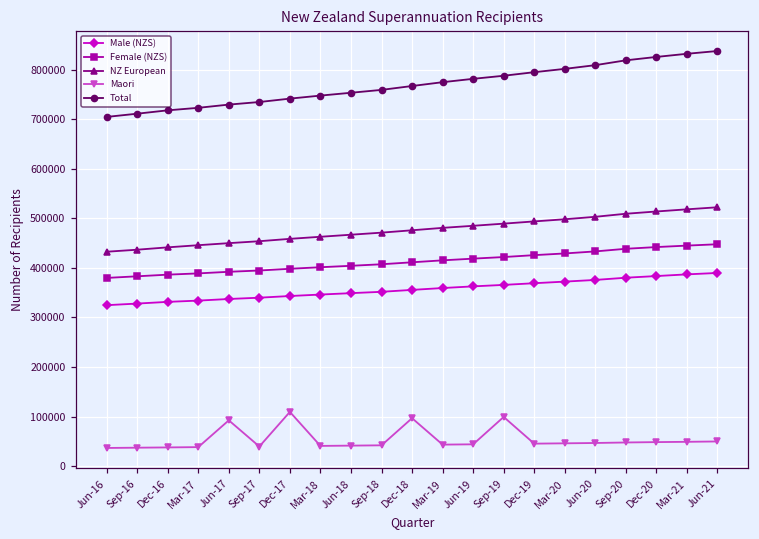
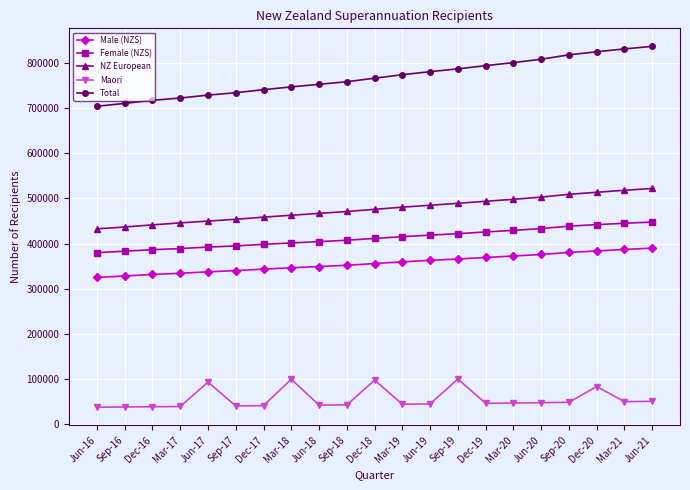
Maori, Dec-17: 110000 -> 40000
Maori, Mar-18: 40000 -> 100000
Maori, Dec-20: 50000 -> 80000
